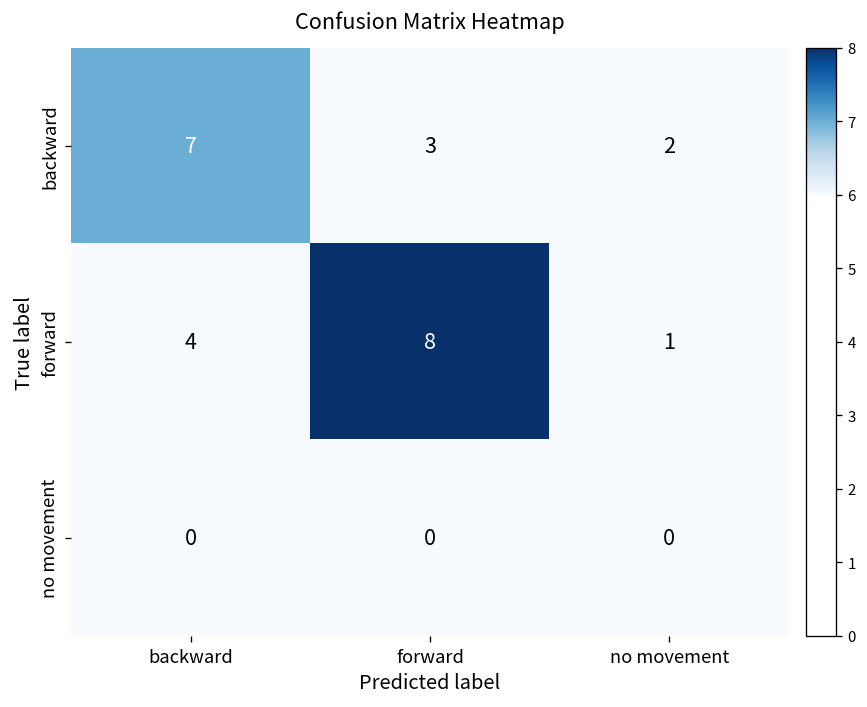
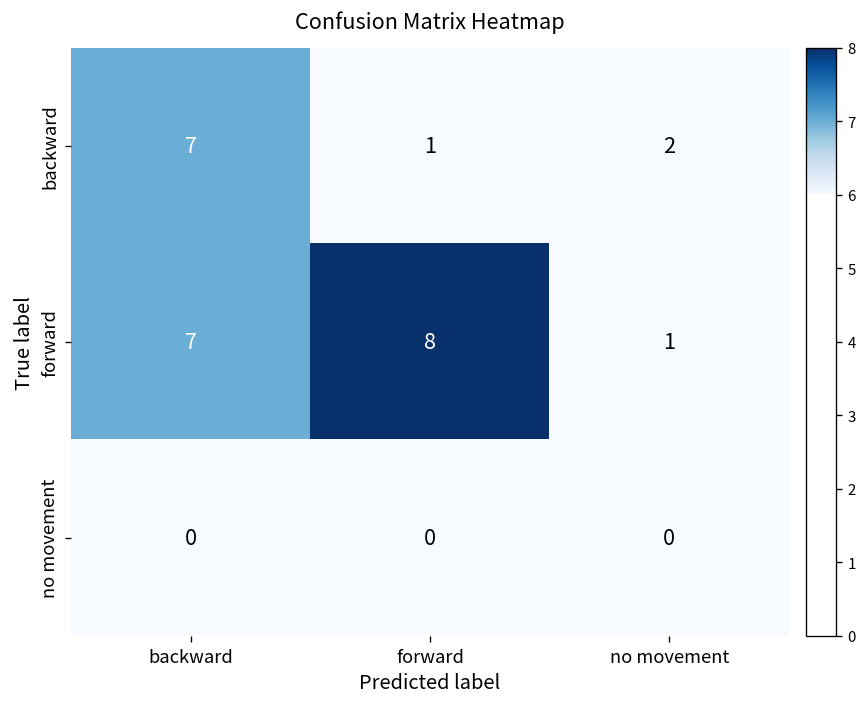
backward, forward: 3 -> 1
forward, backward: 4 -> 7
